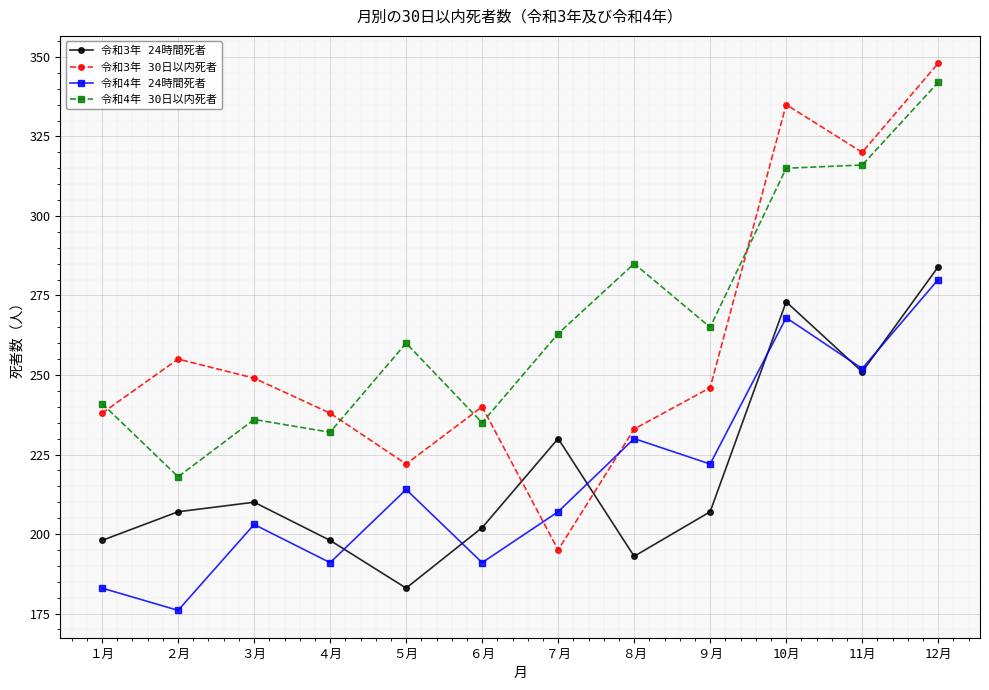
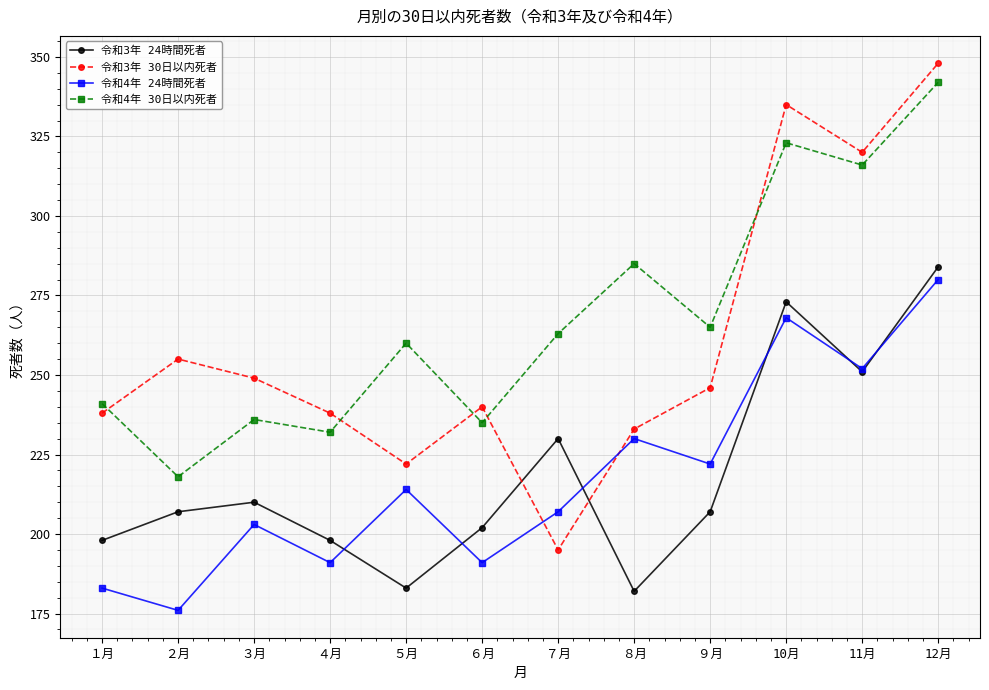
令和3年 24時間死者, ８月: 193 -> 182
令和4年 30日以内死者, 10月: 315 -> 323
